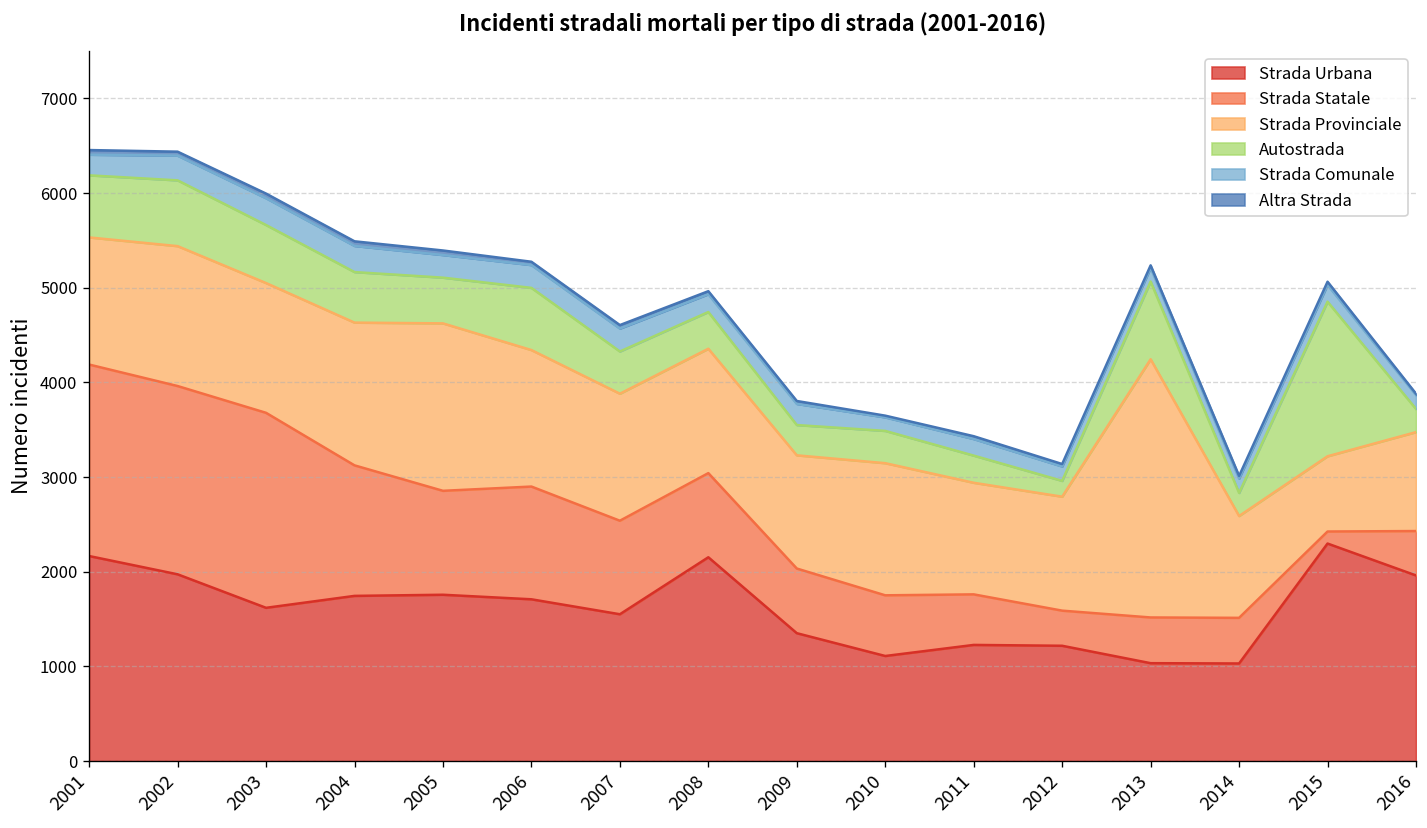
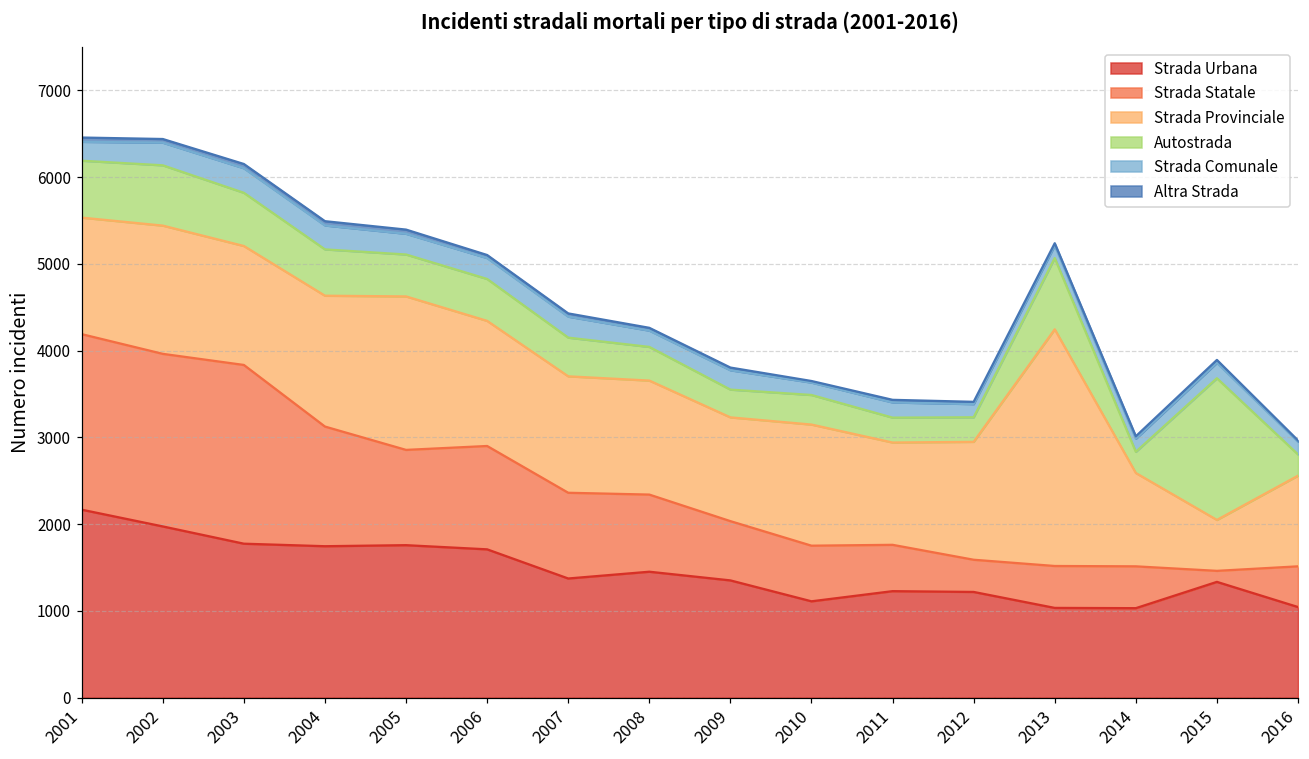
Strada Urbana, 2003: 1600 -> 1800
Autostrada, 2006: 700 -> 500
Strada Urbana, 2007: 1600 -> 1400
Strada Urbana, 2008: 2200 -> 1500
Strada Provinciale, 2012: 1200 -> 1400
Autostrada, 2012: 200 -> 300
Strada Urbana, 2015: 2300 -> 1300
Strada Provinciale, 2015: 800 -> 600
Strada Urbana, 2016: 2000 -> 1000
